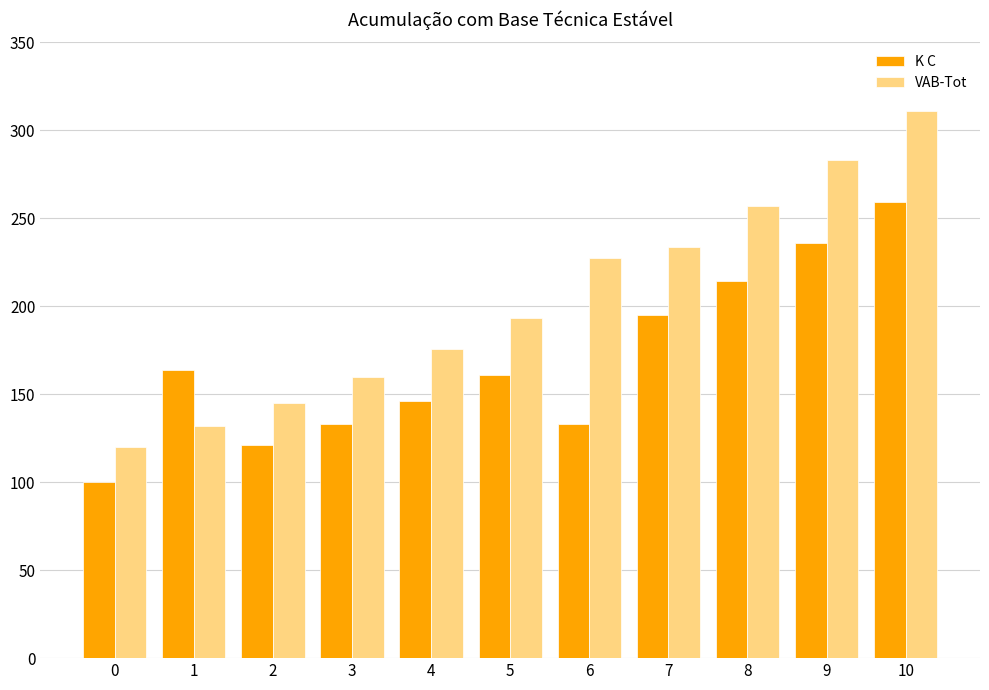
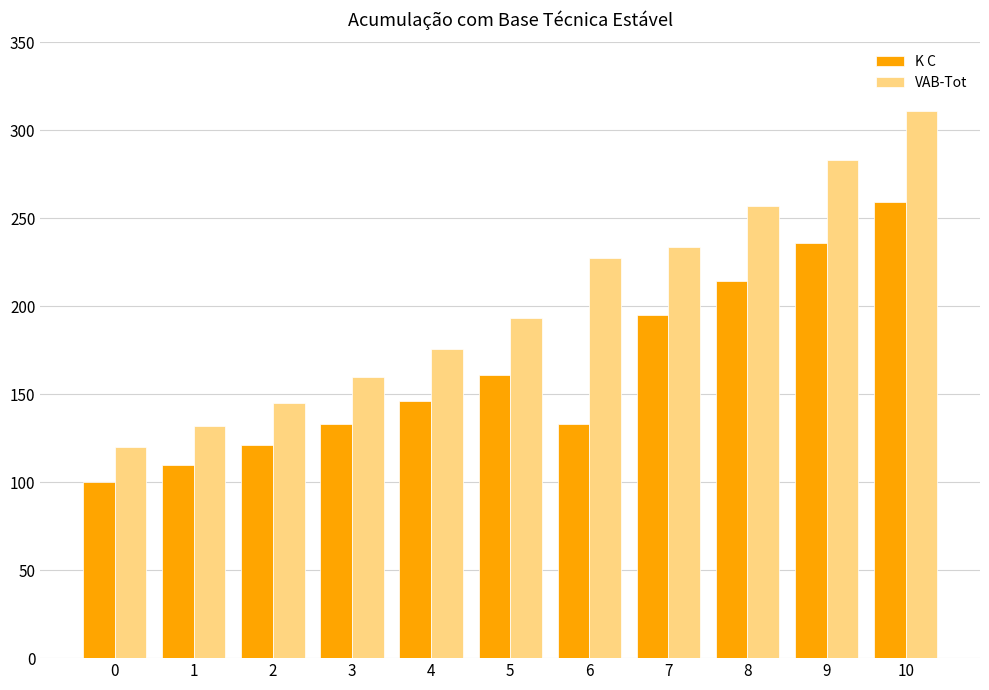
K C, 1: 164 -> 110
